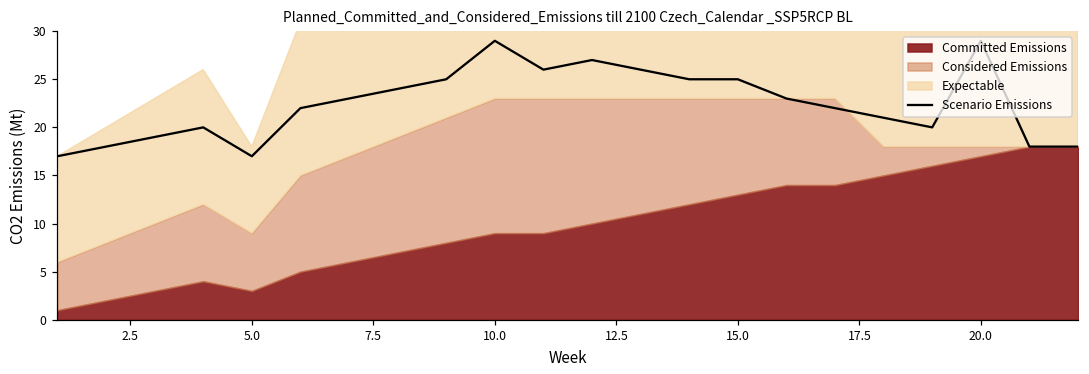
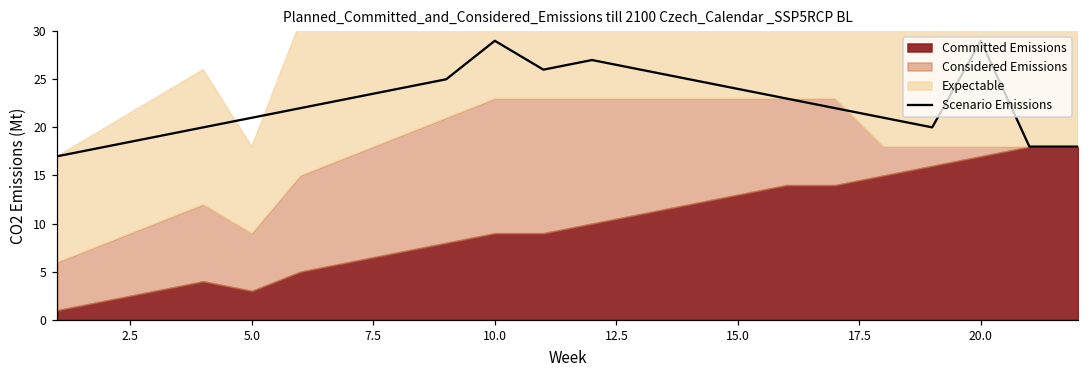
Scenario Emissions, 5.0: 17 -> 21
Scenario Emissions, 15.0: 25 -> 24
